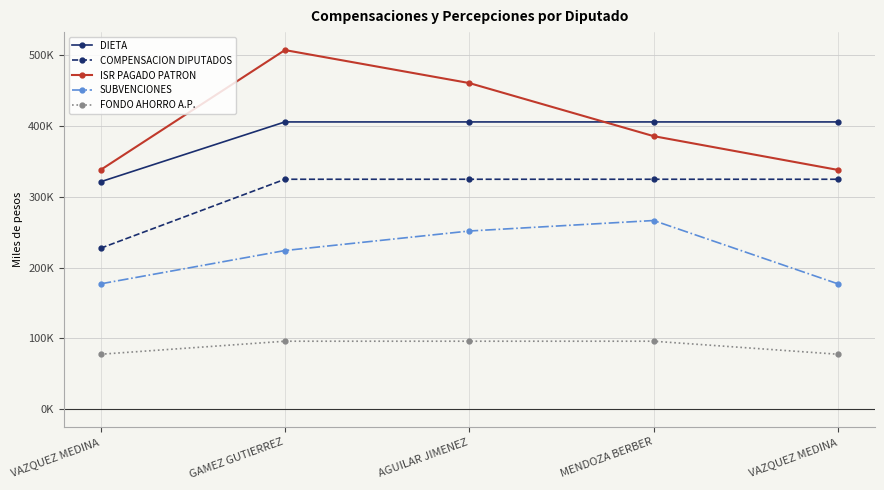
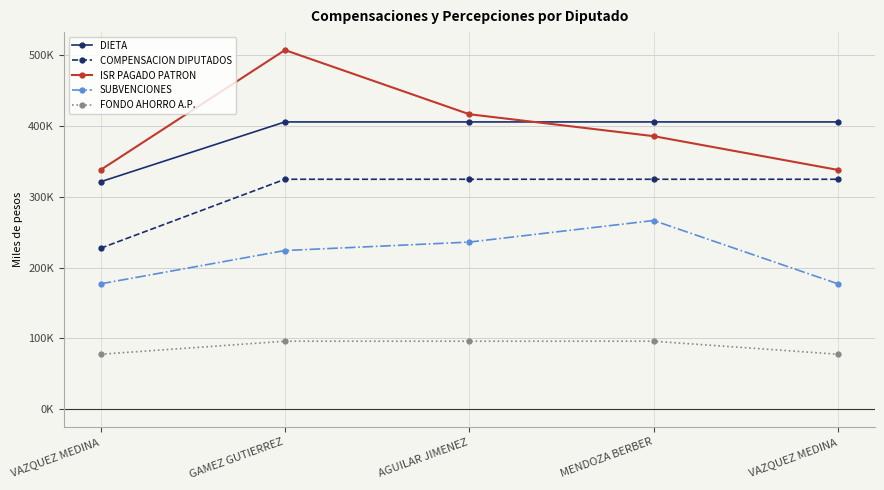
ISR PAGADO PATRON, AGUILAR JIMENEZ: 460000 -> 420000
SUBVENCIONES, AGUILAR JIMENEZ: 250000 -> 240000
